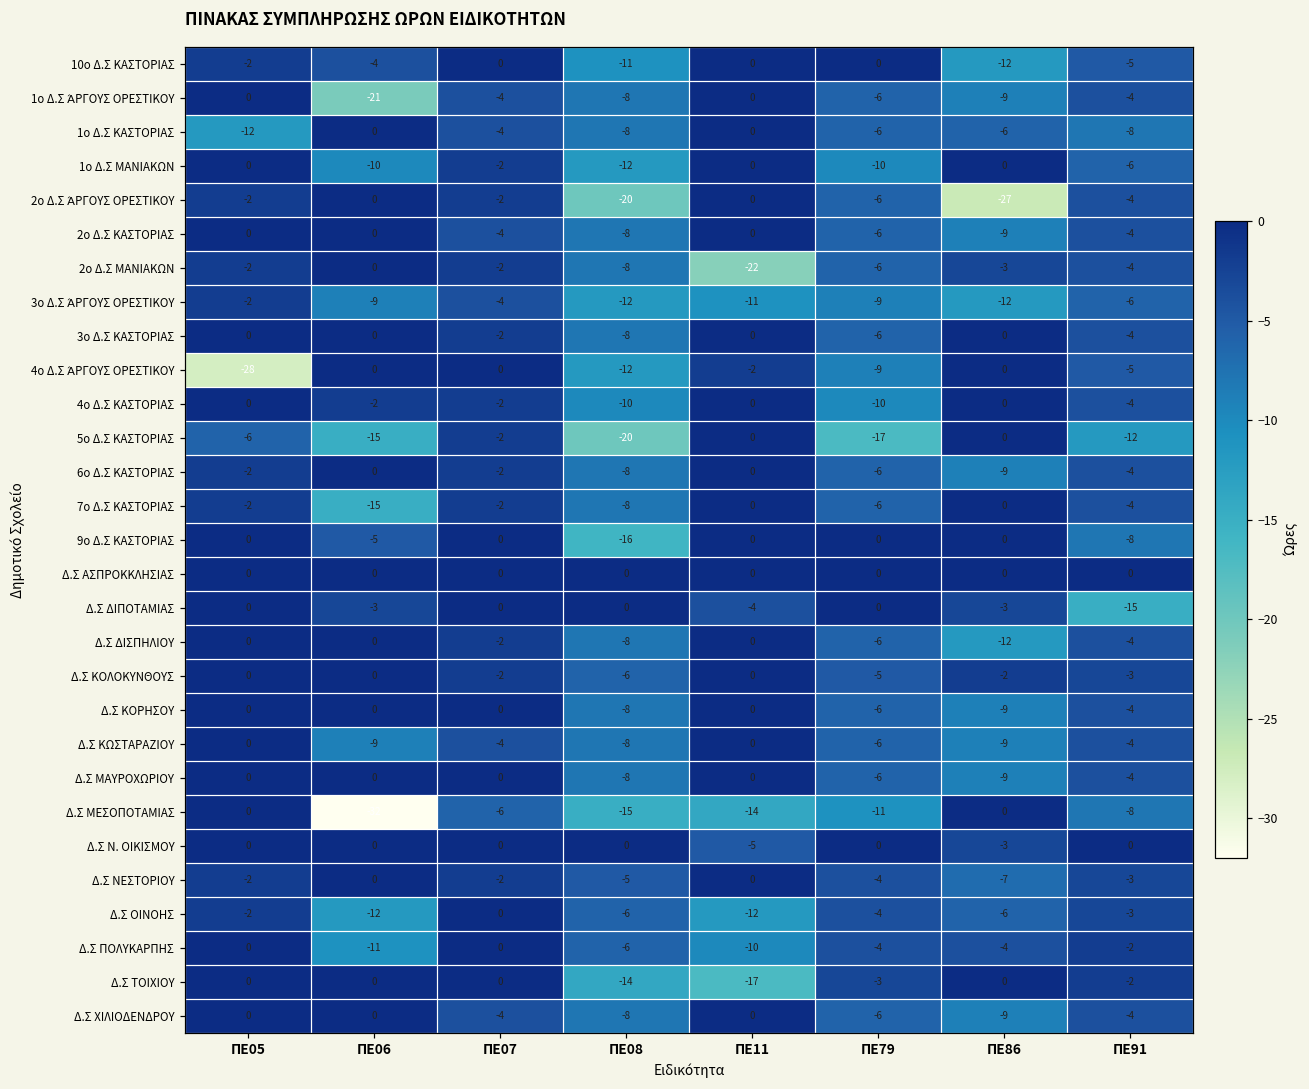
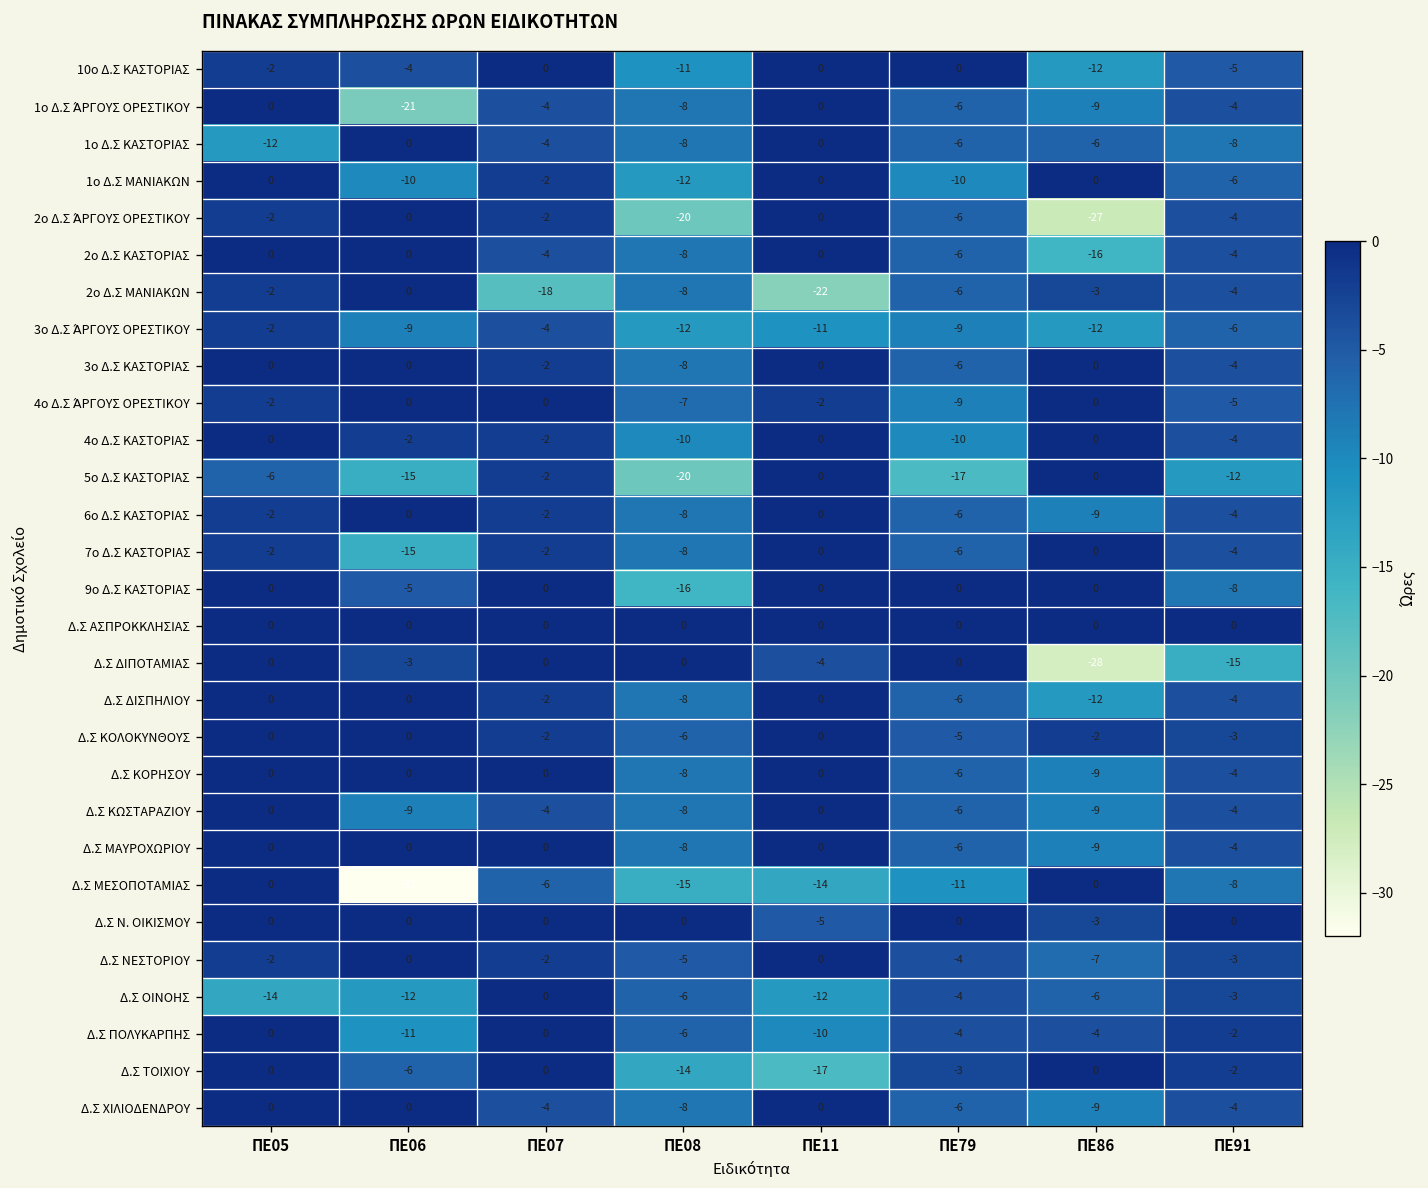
2ο Δ.Σ ΚΑΣΤΟΡΙΑΣ, ΠΕ86: -9 -> -16
2ο Δ.Σ ΜΑΝΙΑΚΩΝ, ΠΕ07: -2 -> -18
4ο Δ.Σ ΆΡΓΟΥΣ ΟΡΕΣΤΙΚΟΥ, ΠΕ05: -28 -> -2
4ο Δ.Σ ΆΡΓΟΥΣ ΟΡΕΣΤΙΚΟΥ, ΠΕ08: -12 -> -7
Δ.Σ ΔΙΠΟΤΑΜΙΑΣ, ΠΕ86: -3 -> -28
Δ.Σ ΟΙΝΟΗΣ, ΠΕ05: -2 -> -14
Δ.Σ ΤΟΙΧΙΟΥ, ΠΕ06: 0 -> -6
